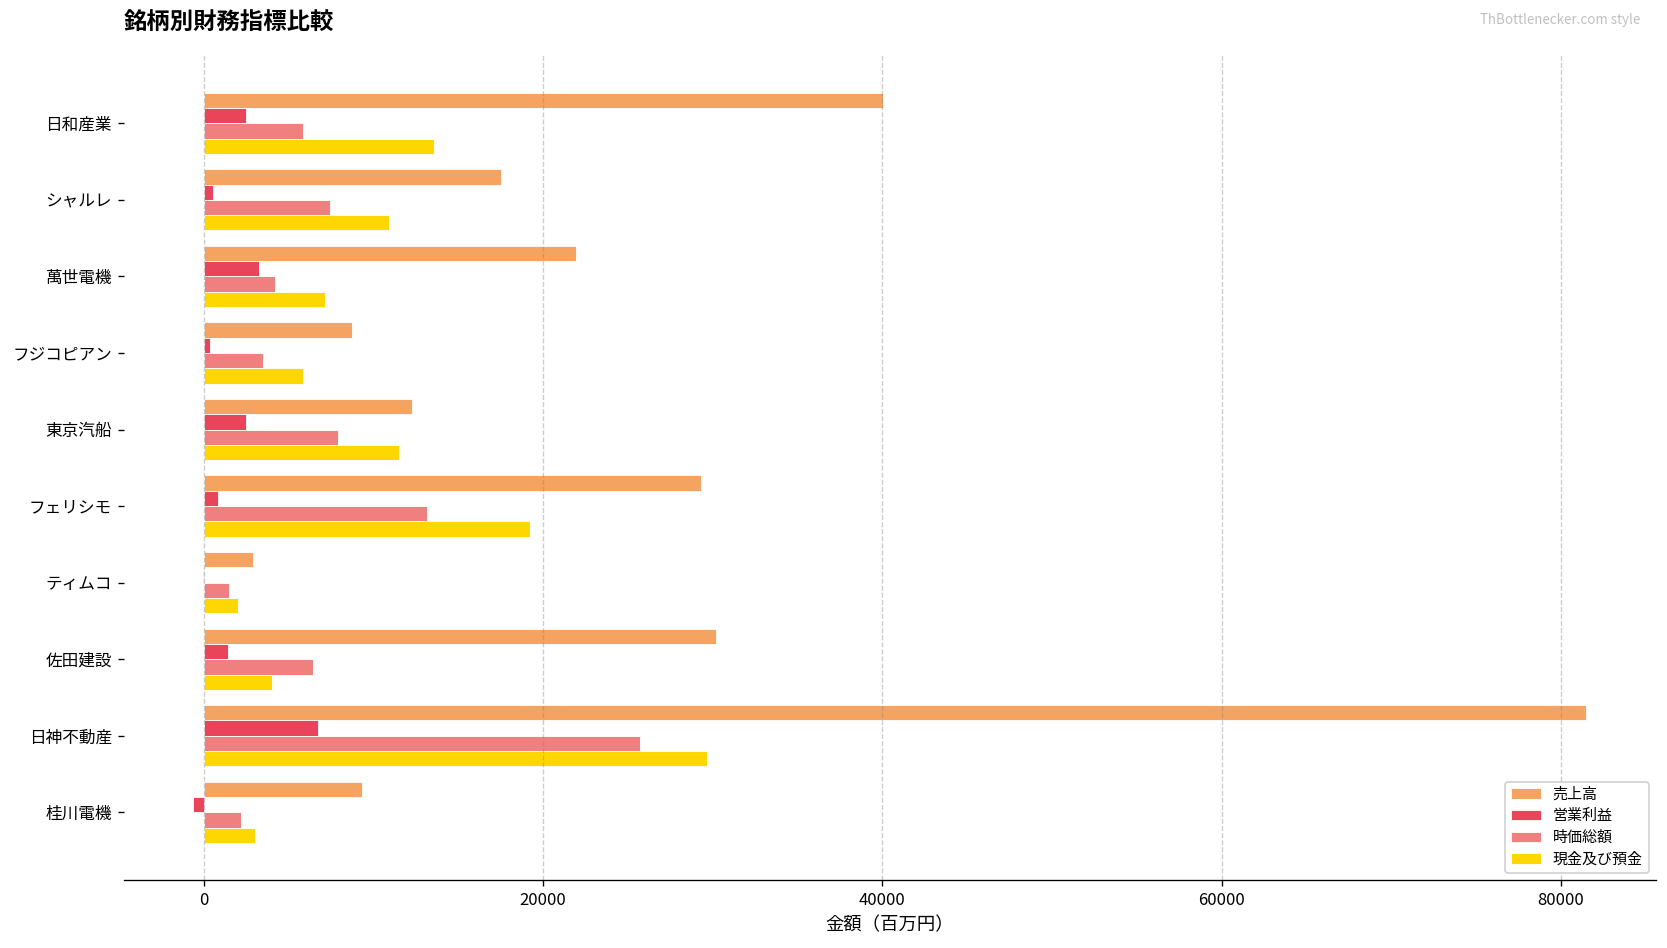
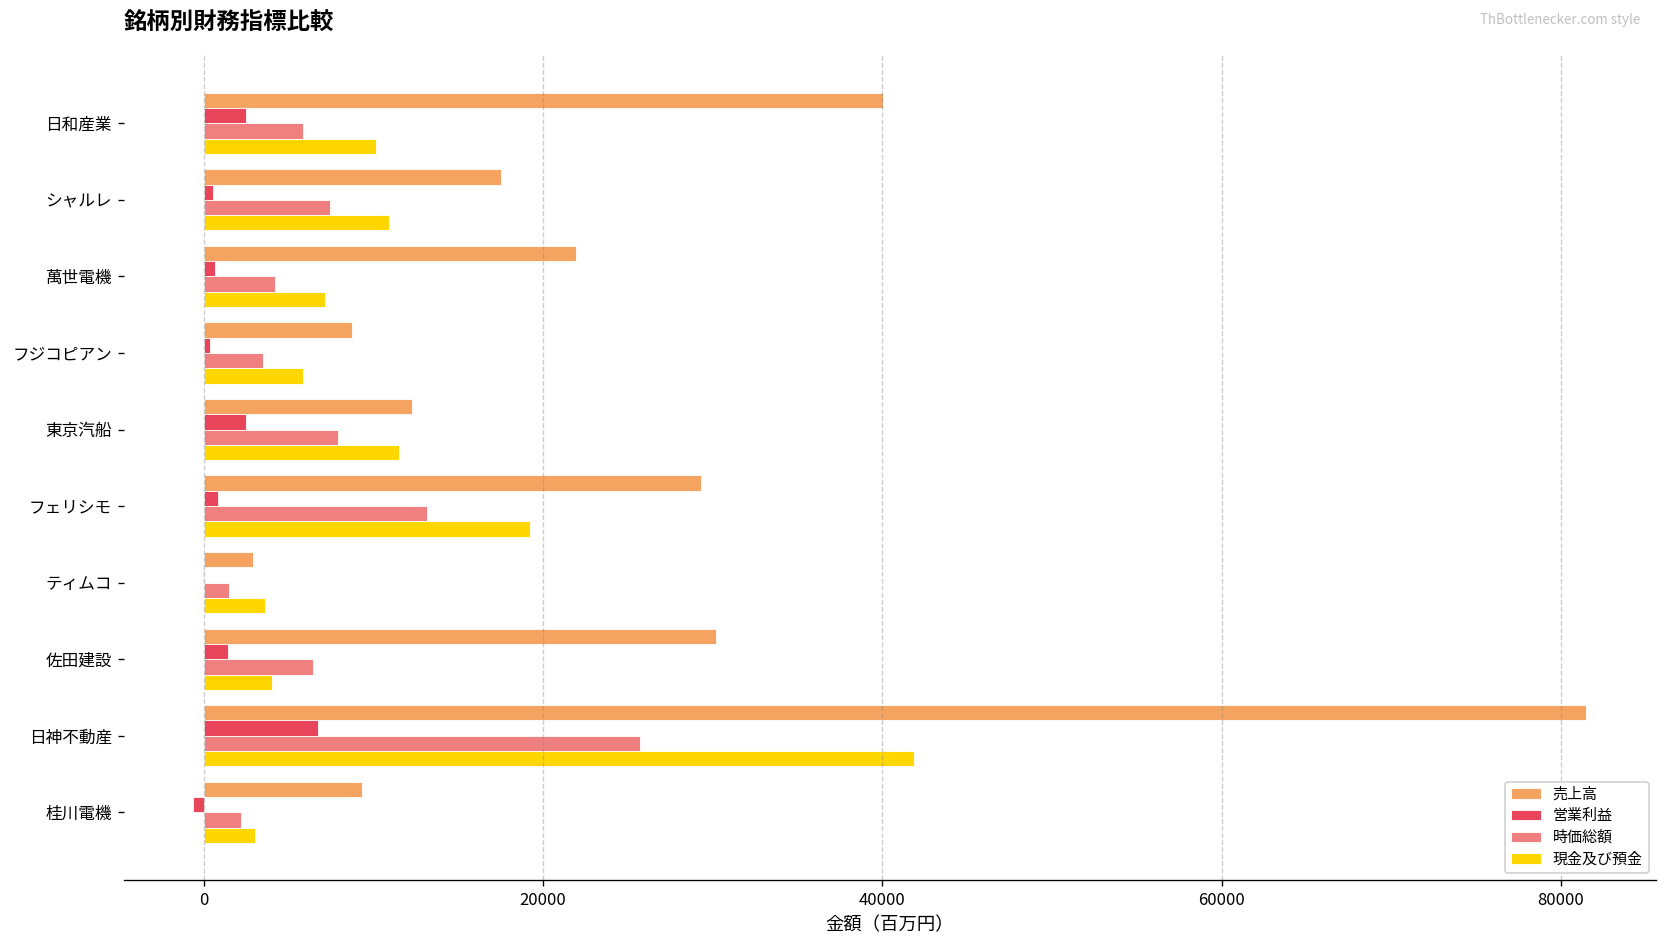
現金及び預金, 日和産業: 13600 -> 10100
営業利益, 萬世電機: 3300 -> 600
現金及び預金, ティムコ: 2000 -> 3600
現金及び預金, 日神不動産: 29700 -> 41900
